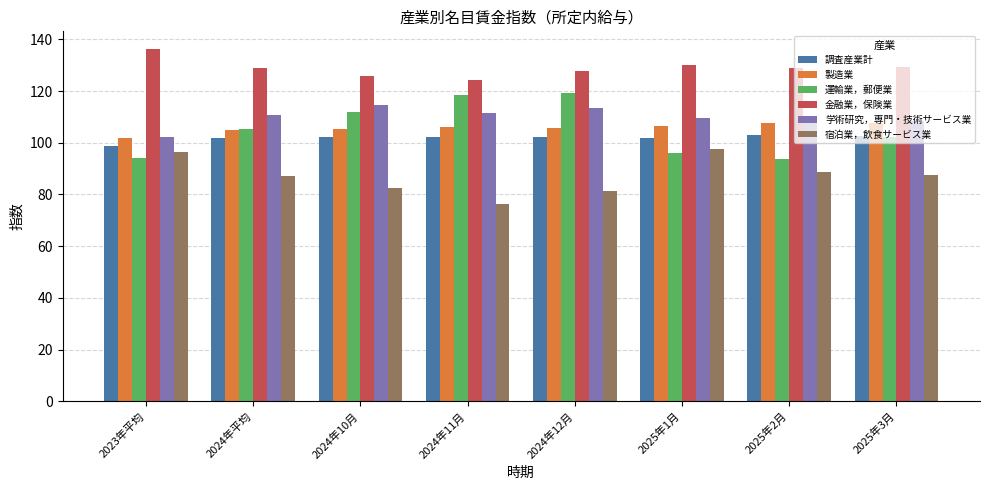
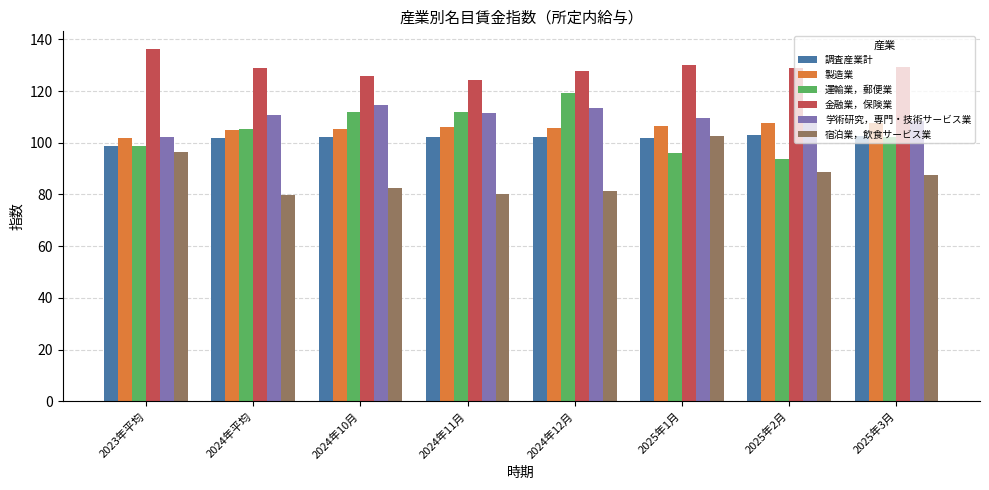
運輸業，郵便業, 2023年平均: 94 -> 99
宿泊業，飲食サービス業, 2024年平均: 87 -> 80
運輸業，郵便業, 2024年11月: 118 -> 112
宿泊業，飲食サービス業, 2024年11月: 76 -> 80
宿泊業，飲食サービス業, 2025年1月: 98 -> 103
